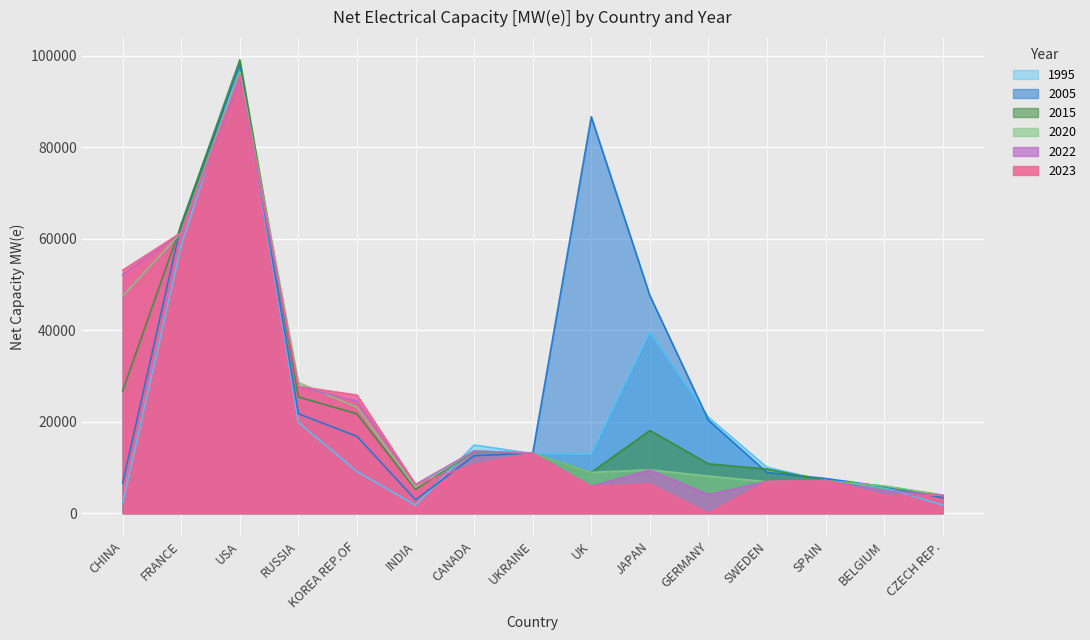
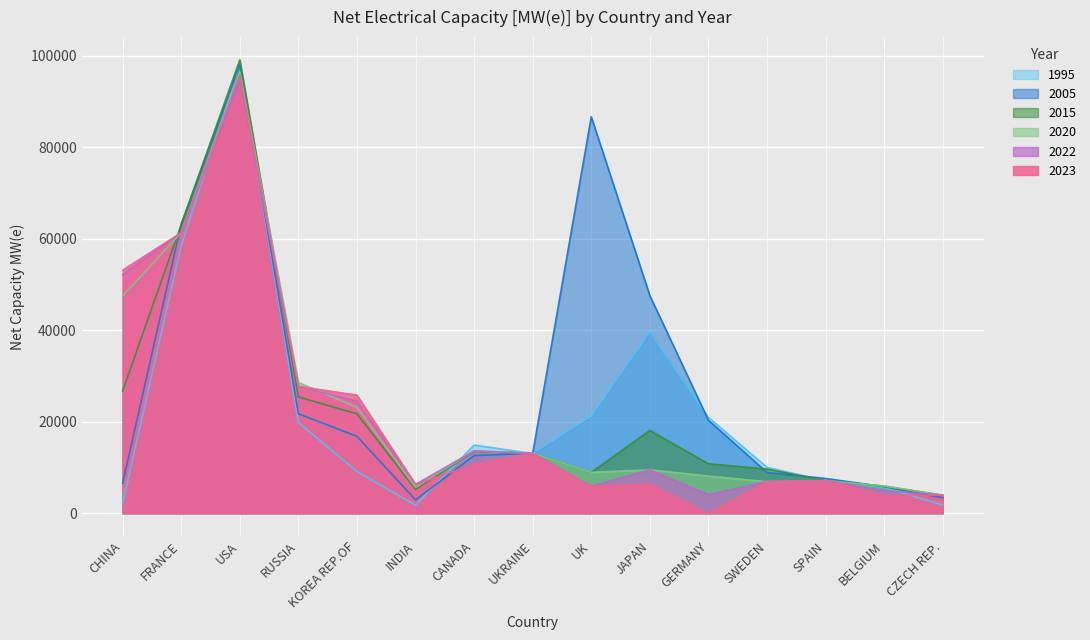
1995, UK: 13000 -> 21000
